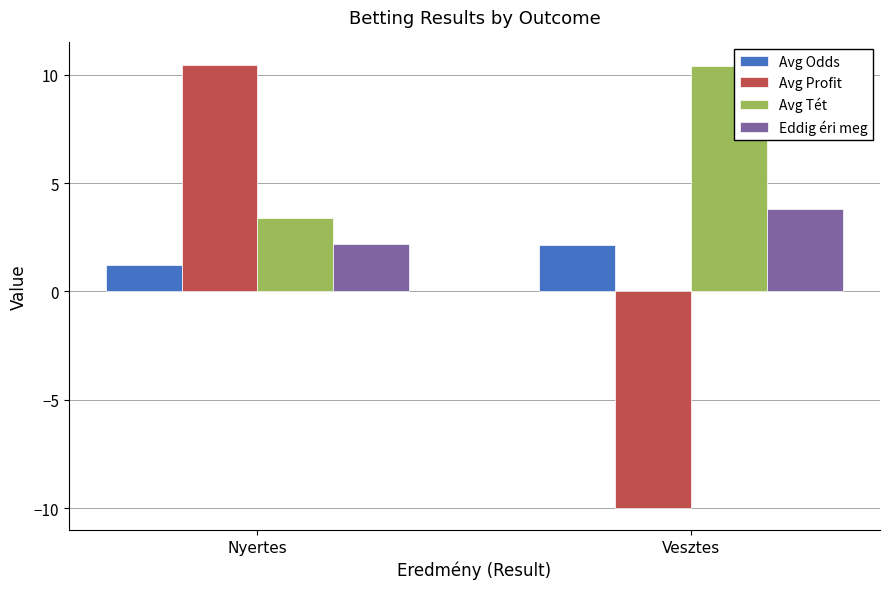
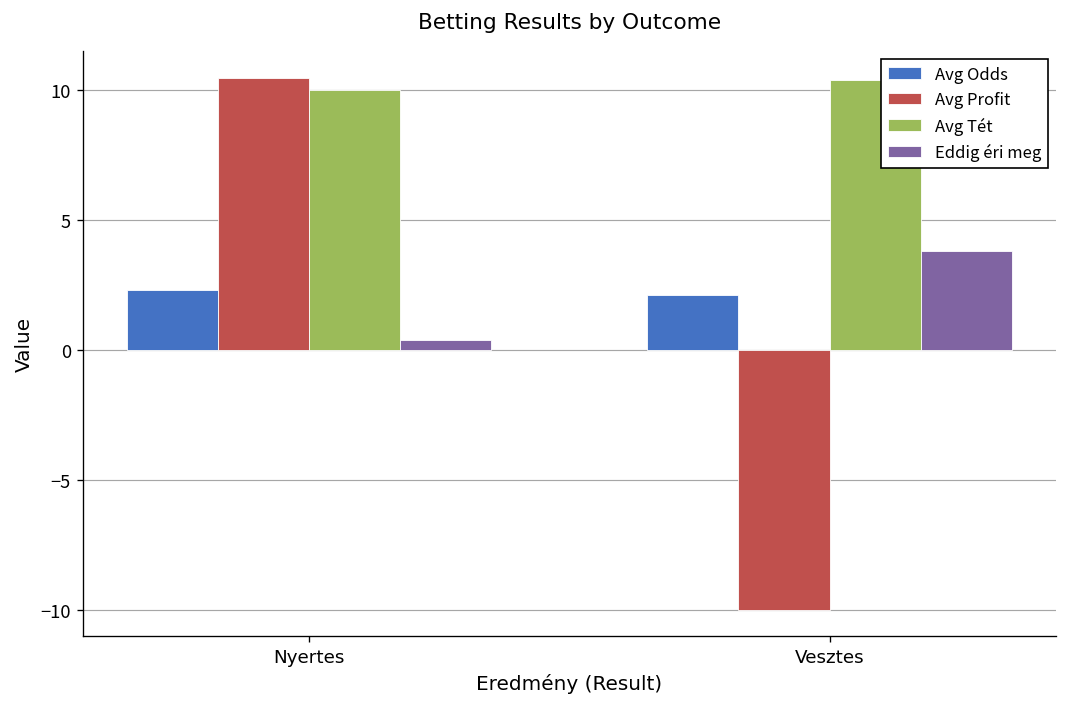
Avg Odds, Nyertes: 1.2 -> 2.3
Avg Tét, Nyertes: 3.4 -> 10.0
Eddig éri meg, Nyertes: 2.2 -> 0.4
